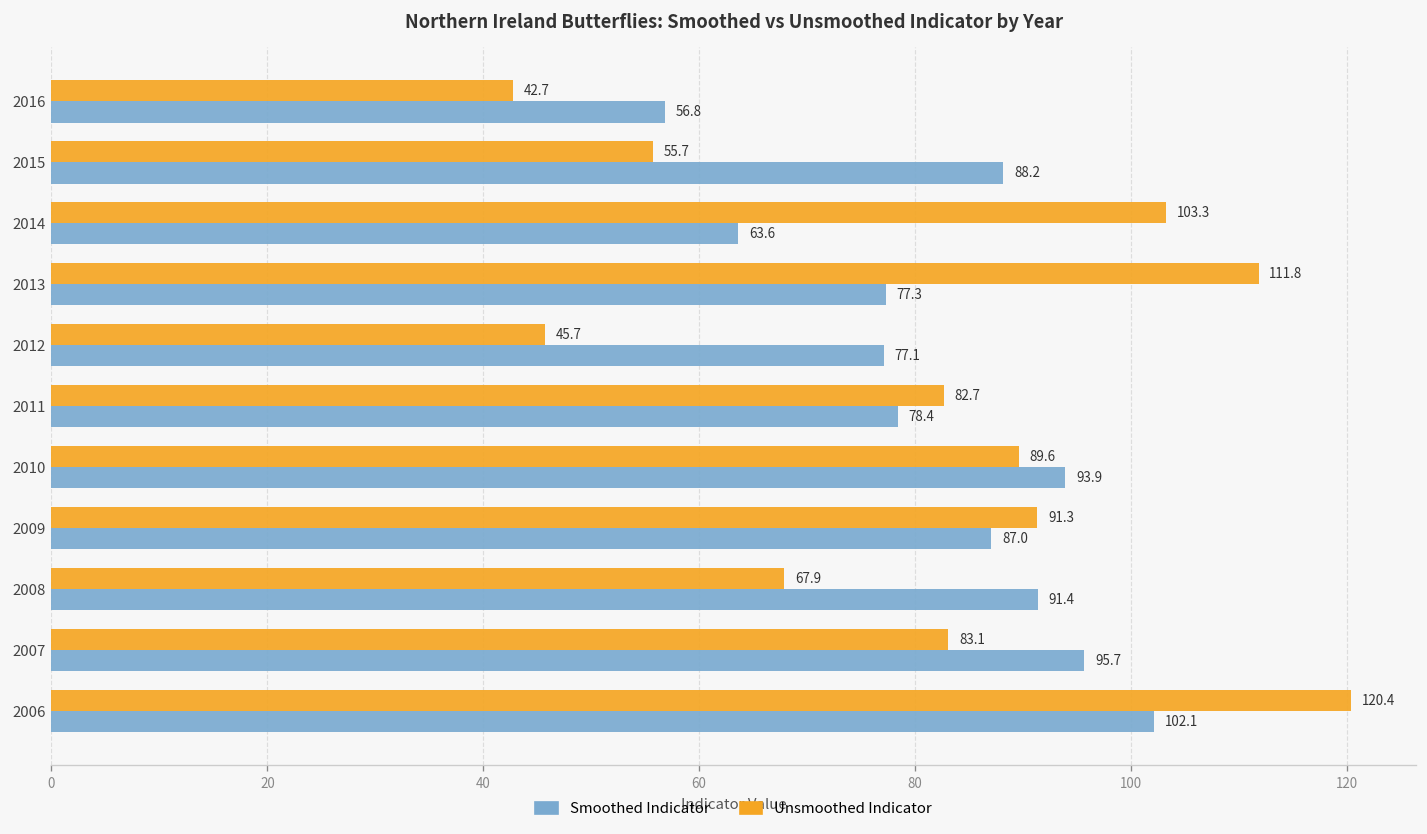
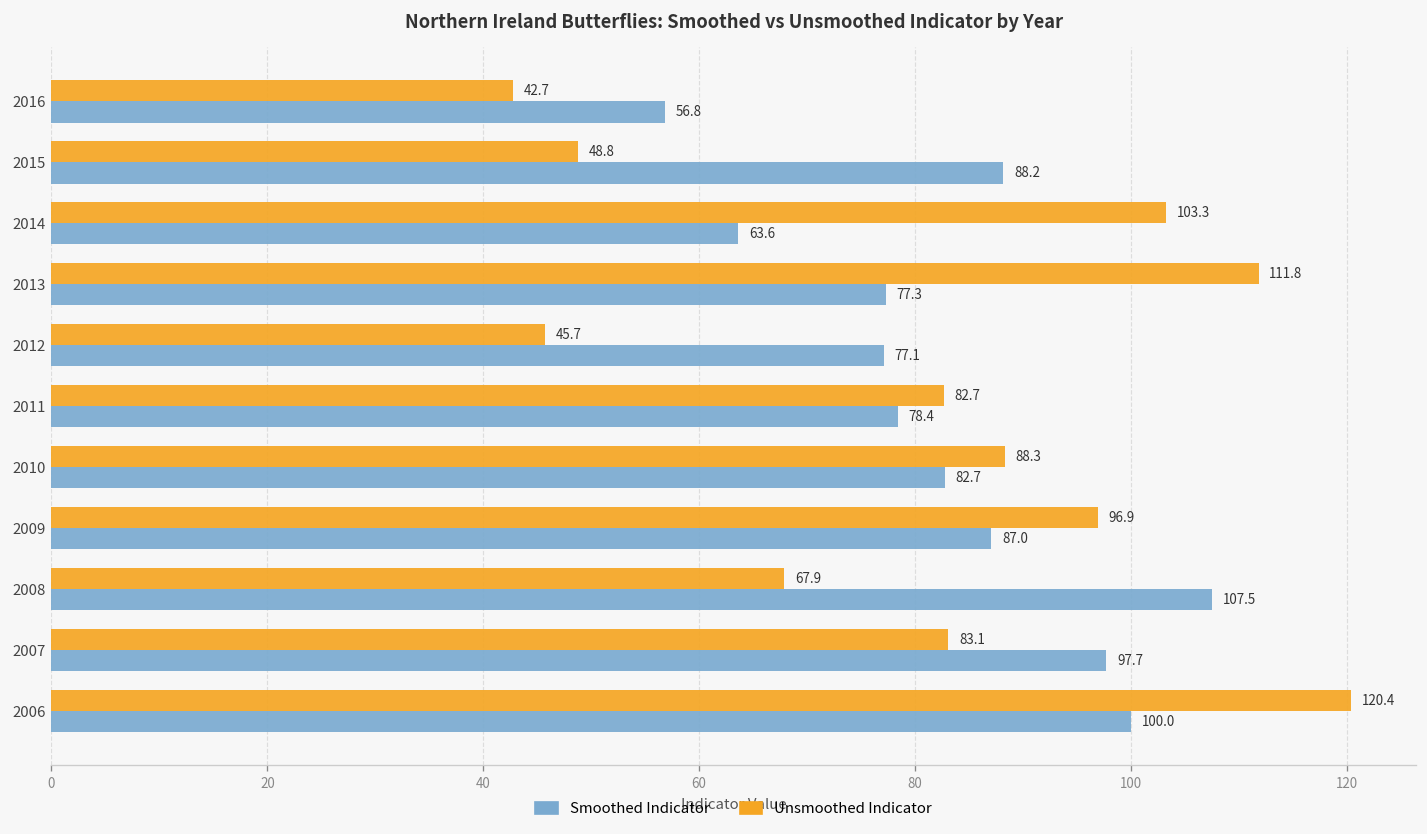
Unsmoothed Indicator, 2015: 55.7 -> 48.8
Unsmoothed Indicator, 2010: 89.6 -> 88.3
Smoothed Indicator, 2010: 93.9 -> 82.7
Unsmoothed Indicator, 2009: 91.3 -> 96.9
Smoothed Indicator, 2008: 91.4 -> 107.5
Smoothed Indicator, 2007: 95.7 -> 97.7
Smoothed Indicator, 2006: 102.1 -> 100.0
